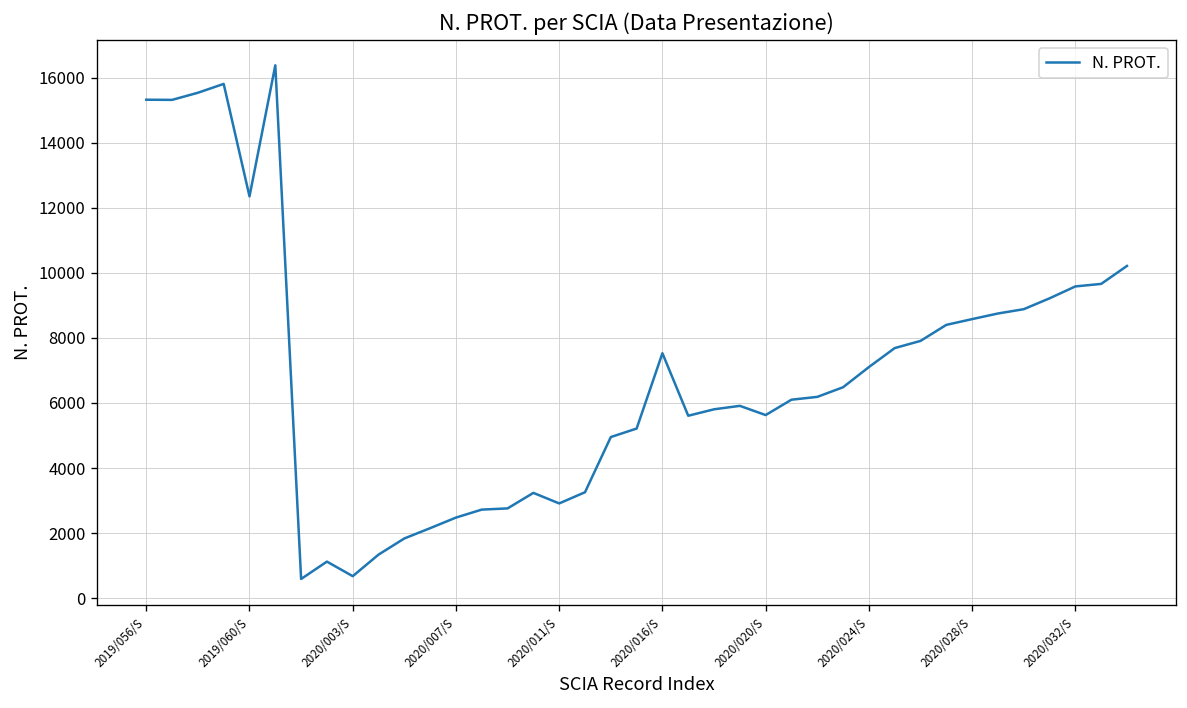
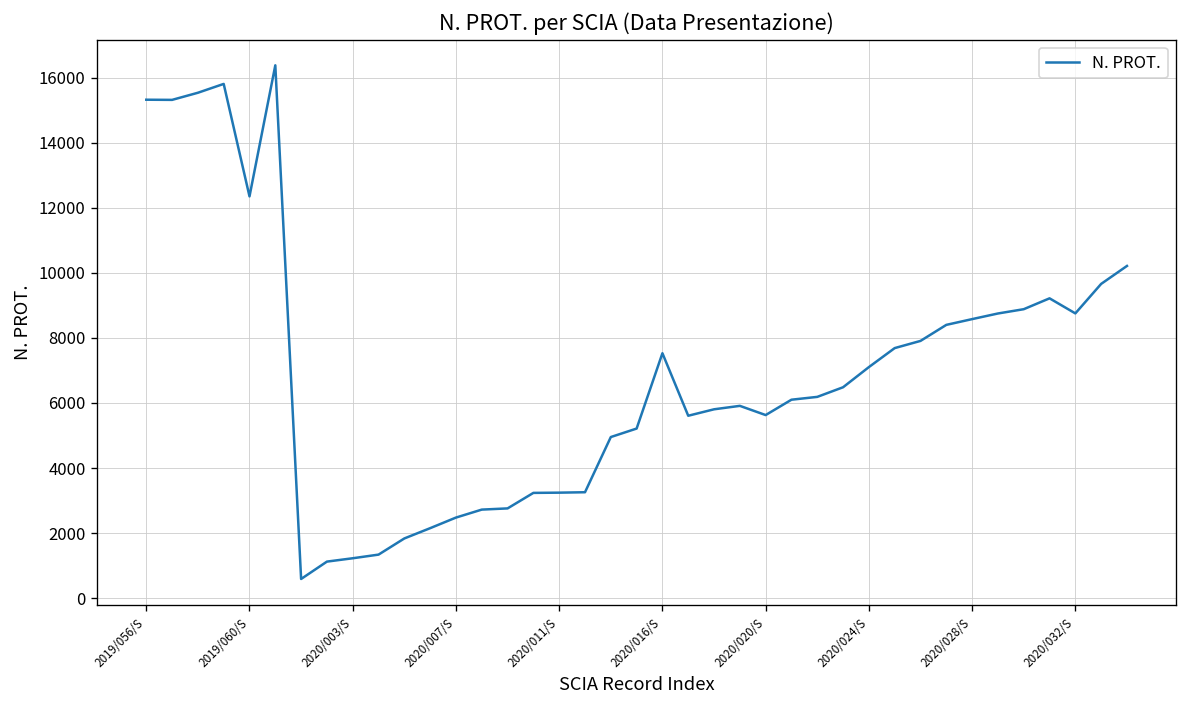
2020/003/S: 700 -> 1200
2020/011/S: 2900 -> 3200
2020/032/S: 9600 -> 8800
